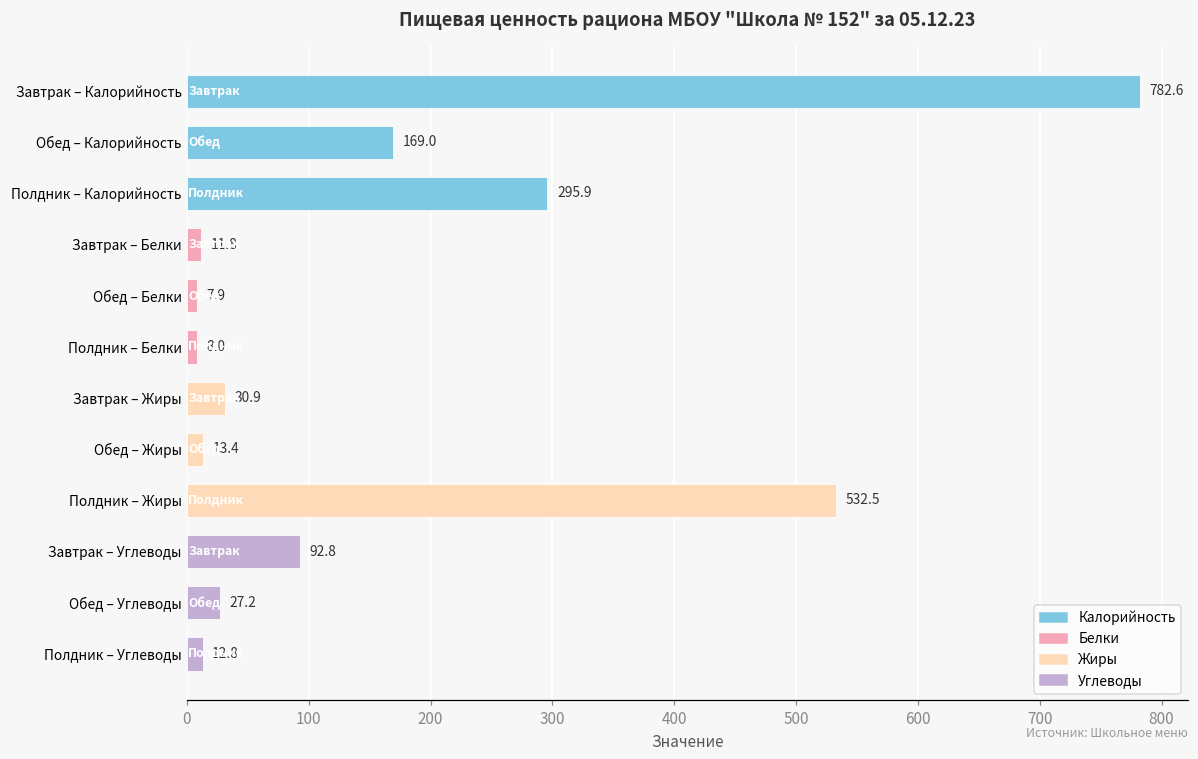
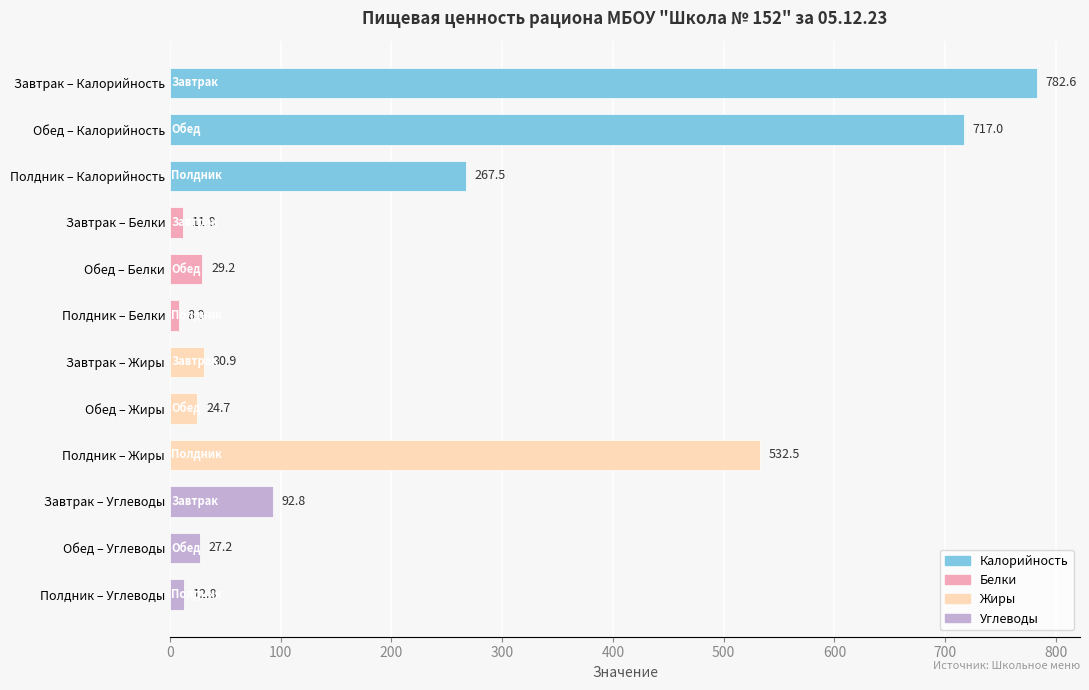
Обед – Калорийность: 169.0 -> 717.0
Полдник – Калорийность: 295.9 -> 267.5
Обед – Белки: 7.9 -> 29.2
Обед – Жиры: 13.4 -> 24.7
